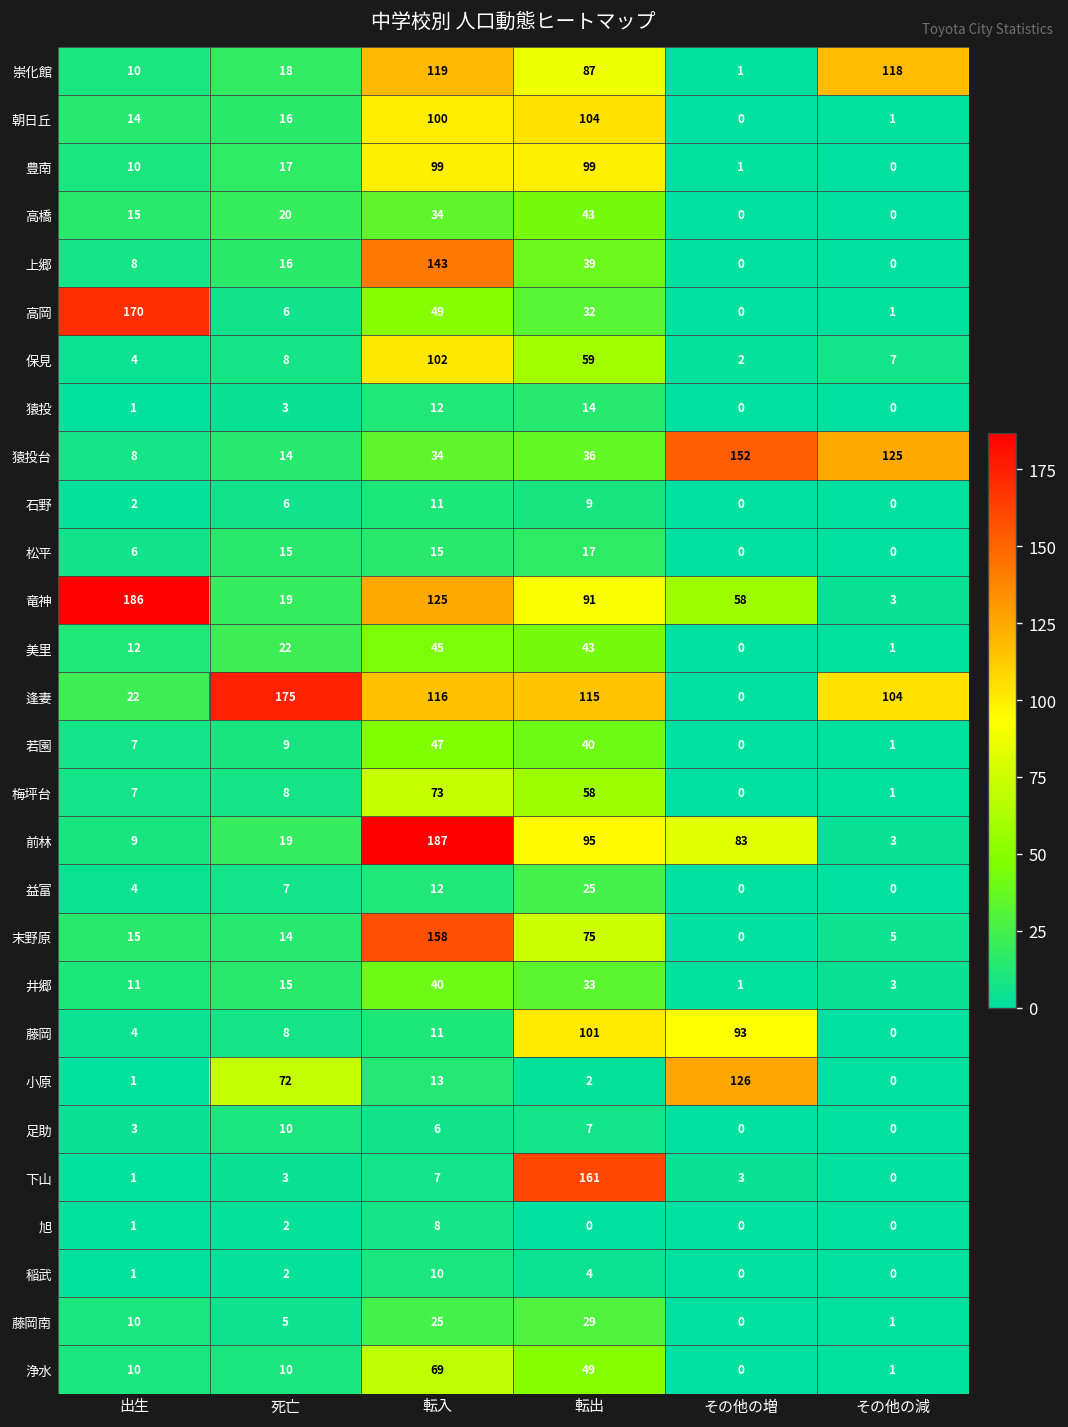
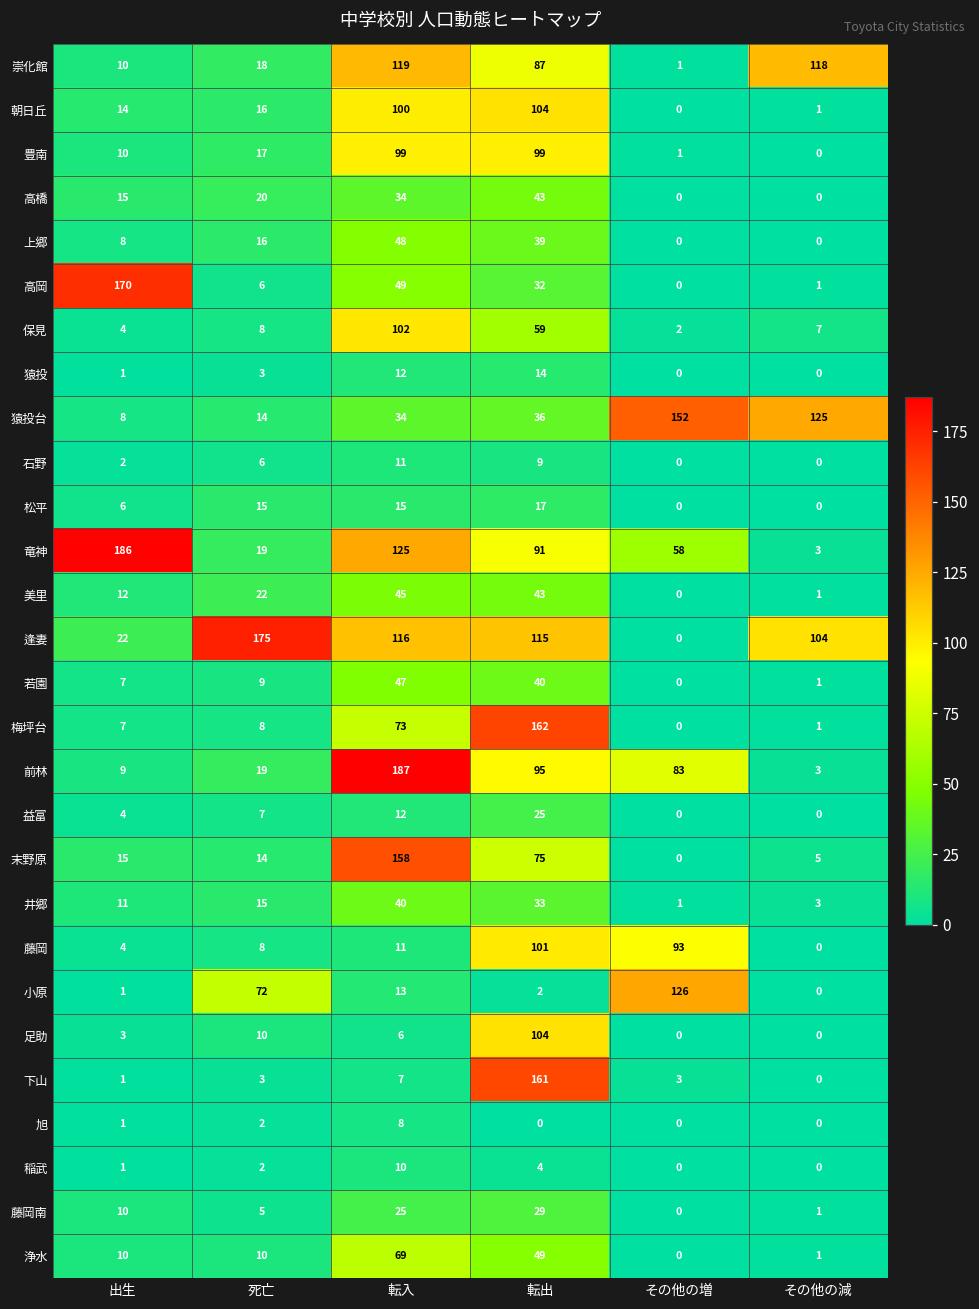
上郷, 転入: 143 -> 48
梅坪台, 転出: 58 -> 162
足助, 転出: 7 -> 104
